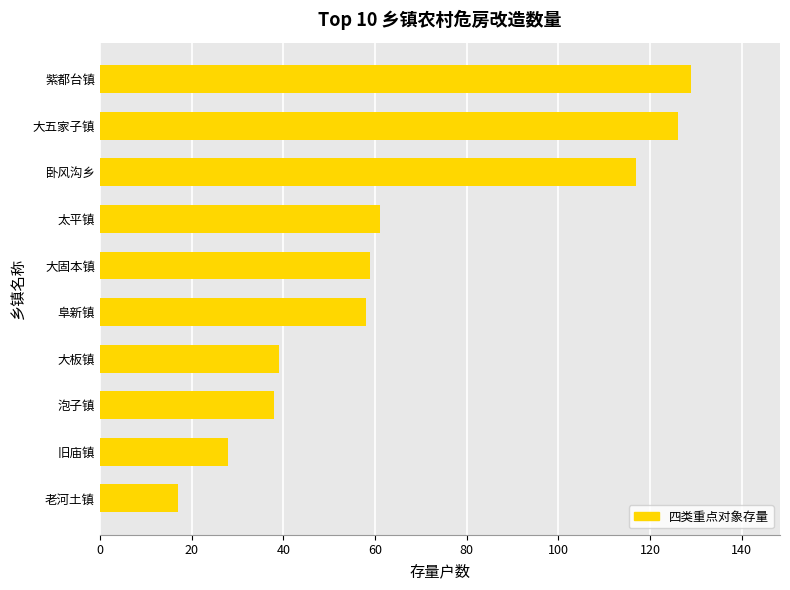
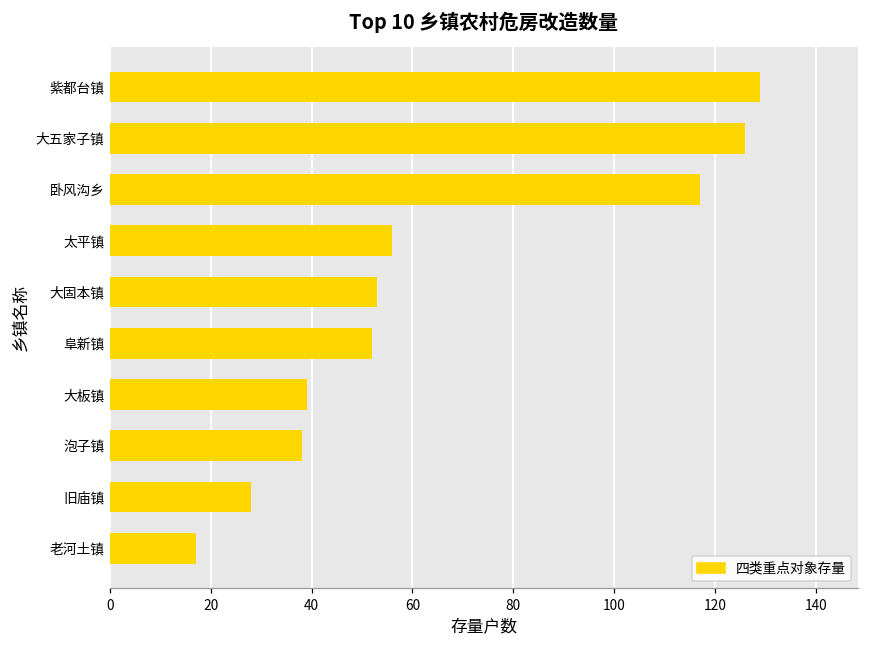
太平镇: 61 -> 56
大固本镇: 59 -> 53
阜新镇: 58 -> 52
